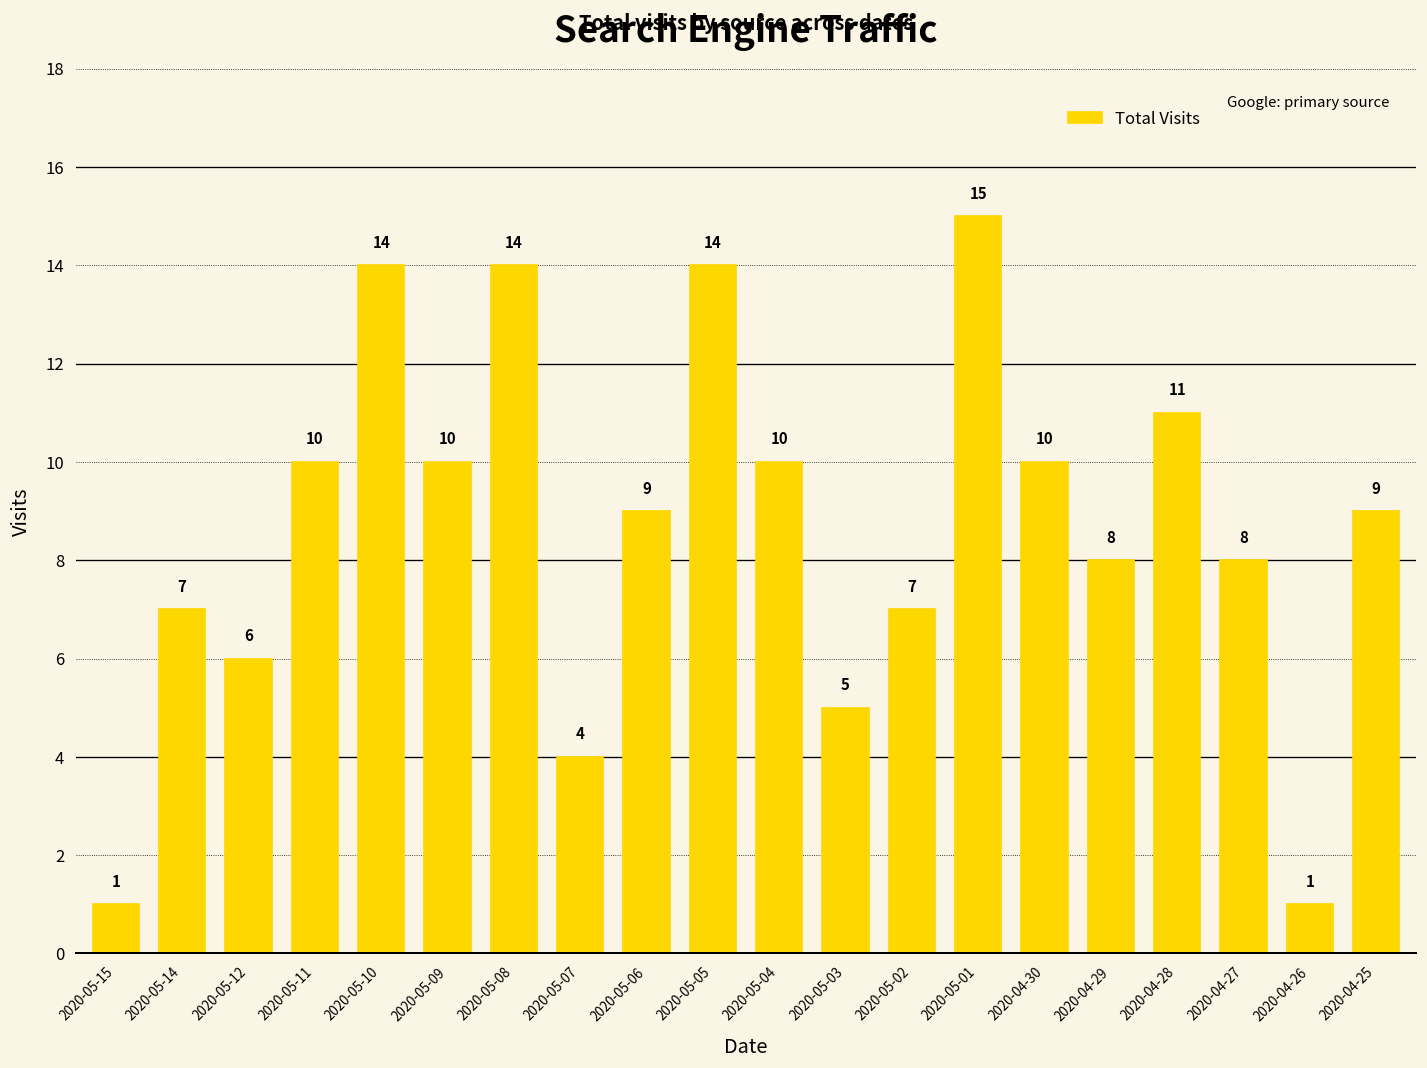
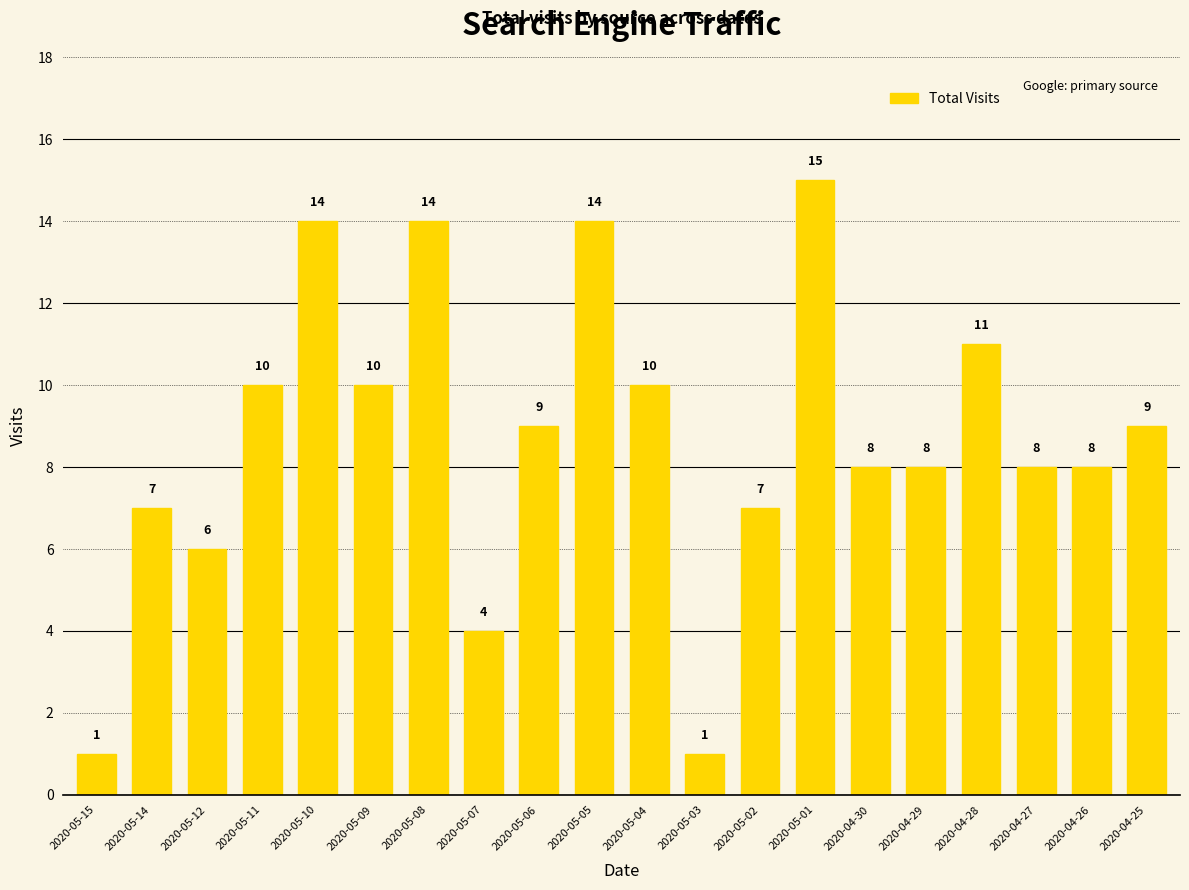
2020-05-03: 5 -> 1
2020-04-30: 10 -> 8
2020-04-26: 1 -> 8
